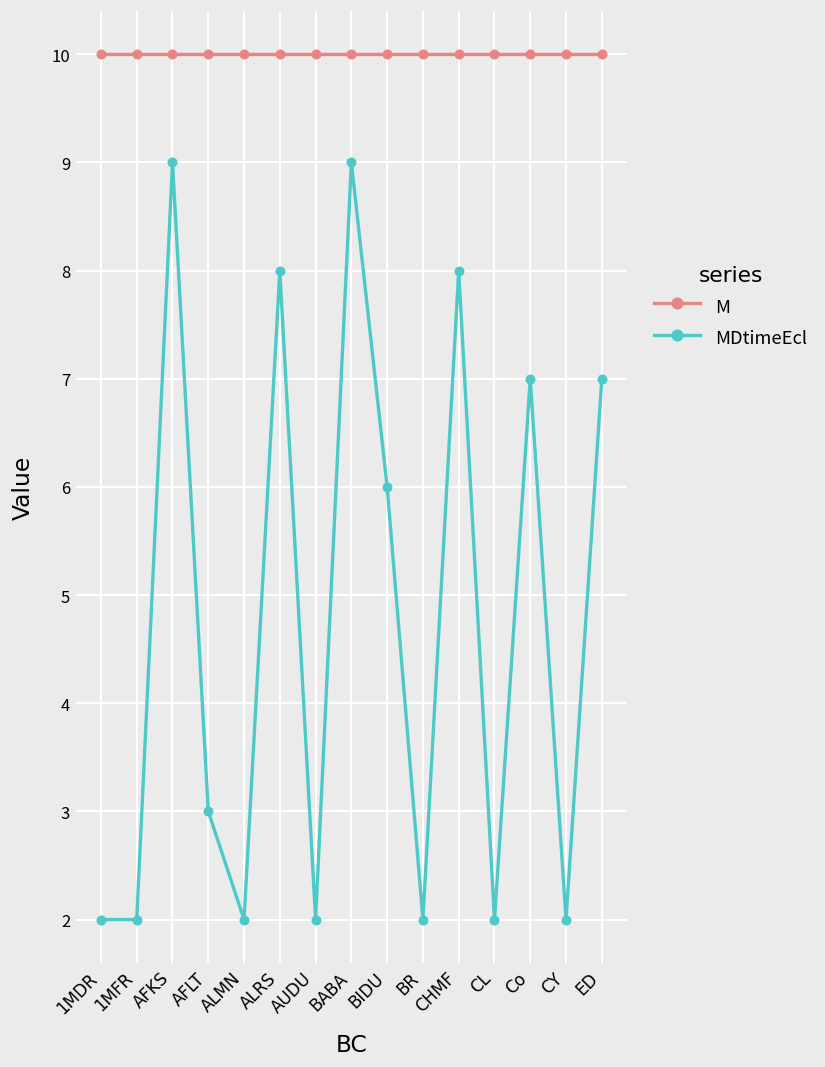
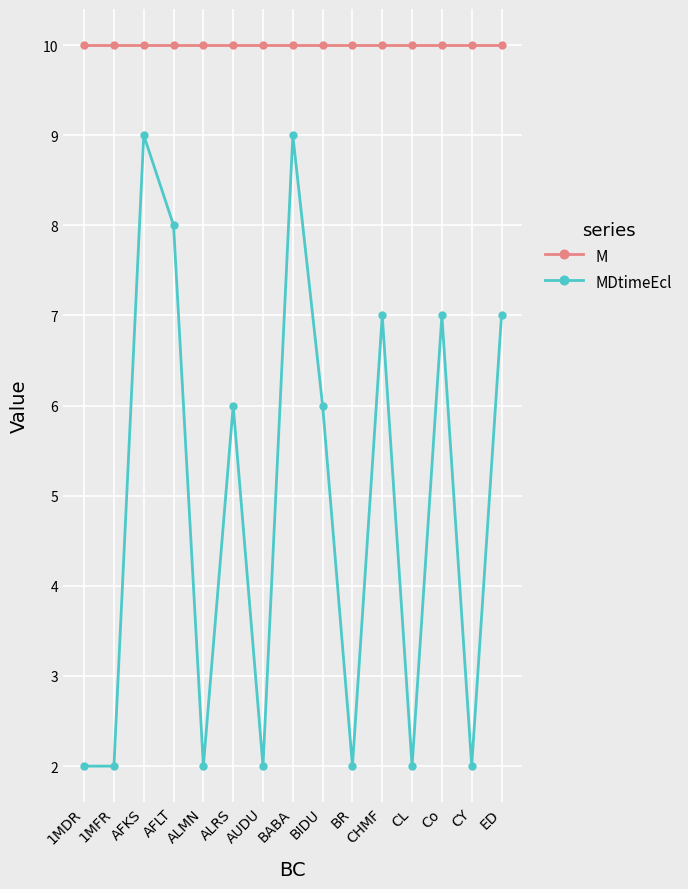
MDtimeEcl, AFLT: 3 -> 8
MDtimeEcl, ALRS: 8 -> 6
MDtimeEcl, CHMF: 8 -> 7
